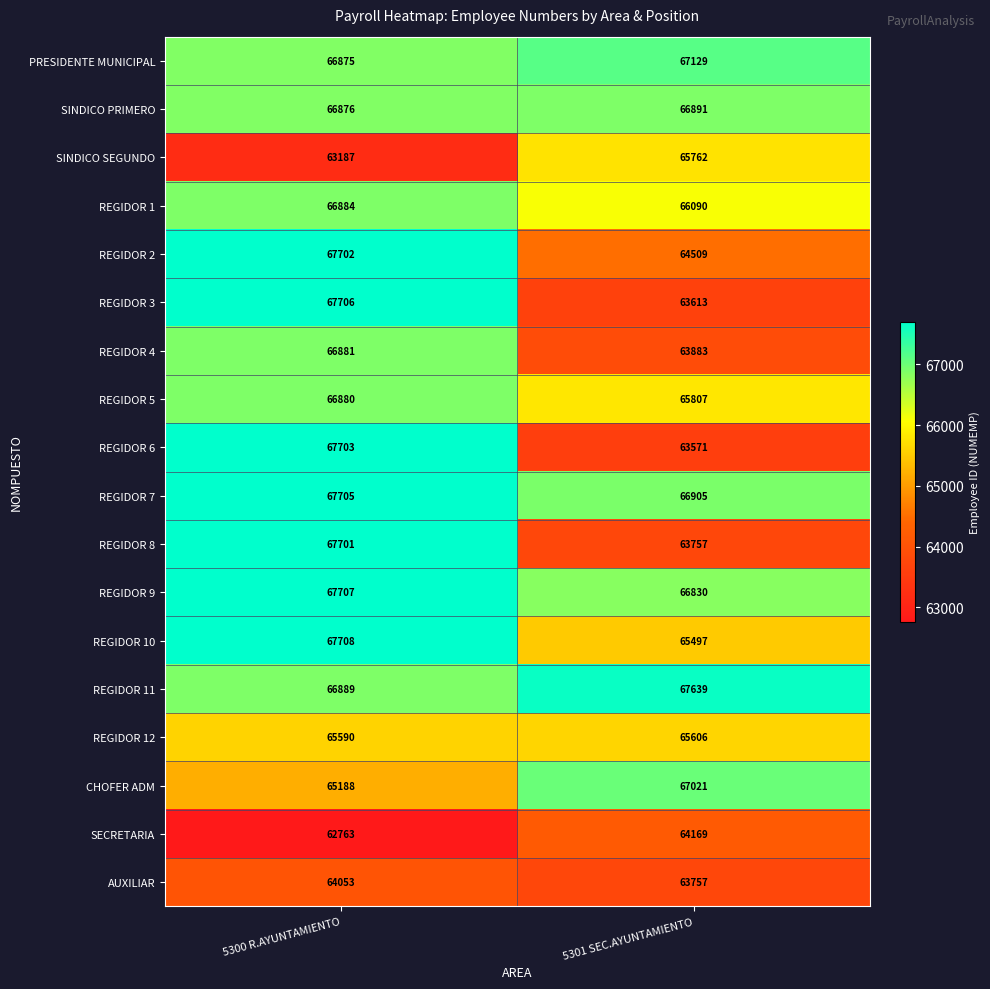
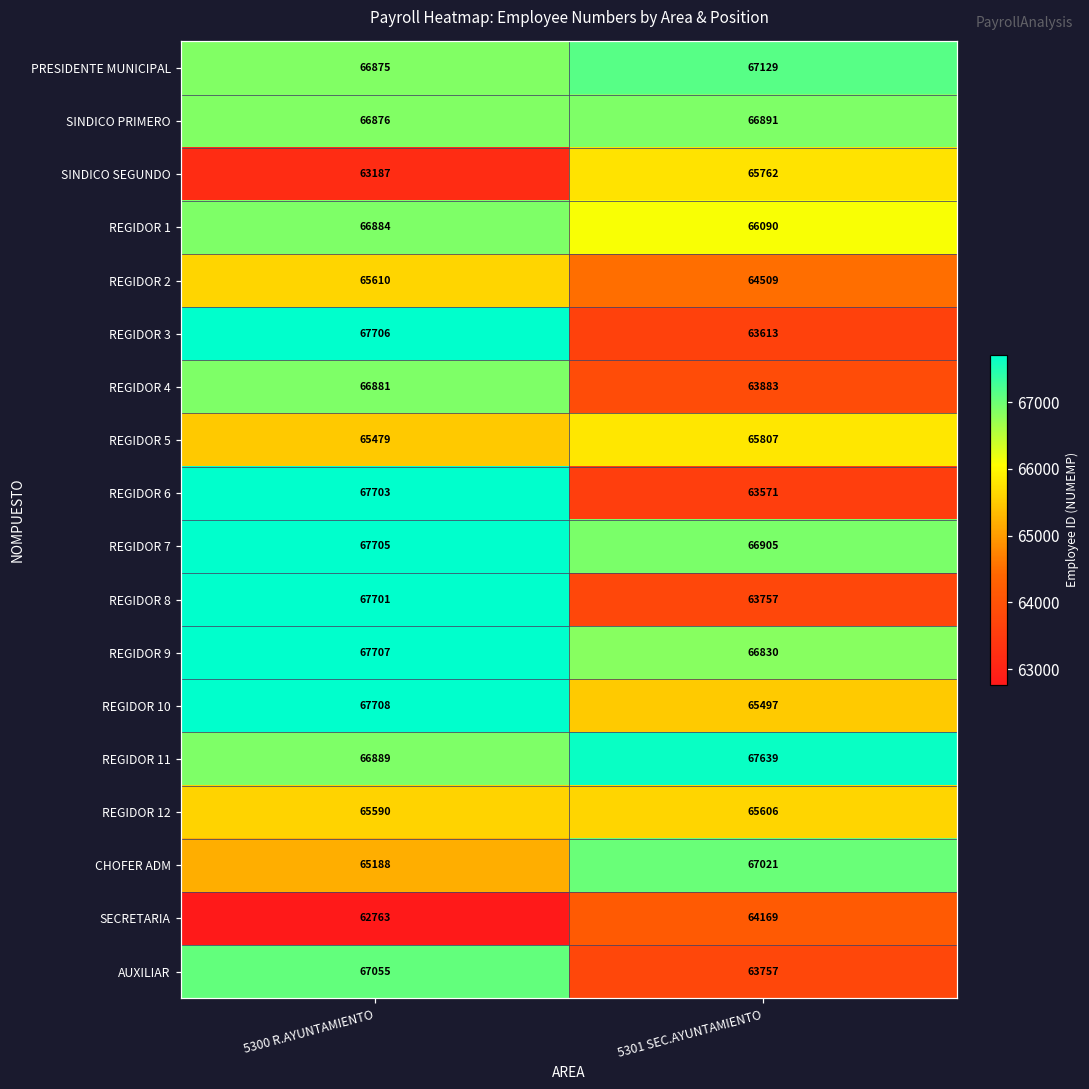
REGIDOR 2, 5300 R.AYUNTAMIENTO: 67702 -> 65610
REGIDOR 5, 5300 R.AYUNTAMIENTO: 66880 -> 65479
AUXILIAR, 5300 R.AYUNTAMIENTO: 64053 -> 67055
